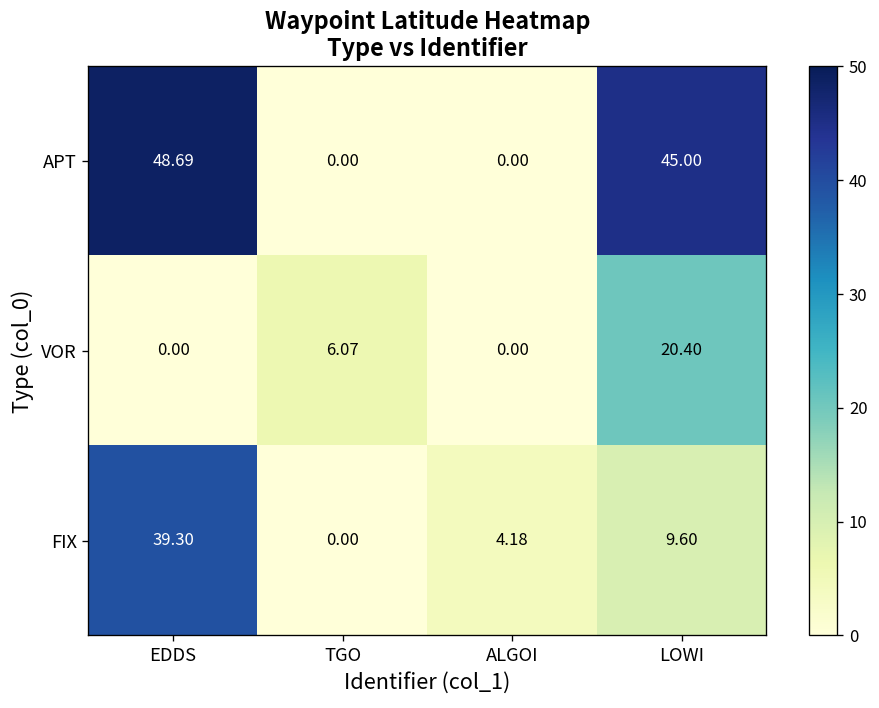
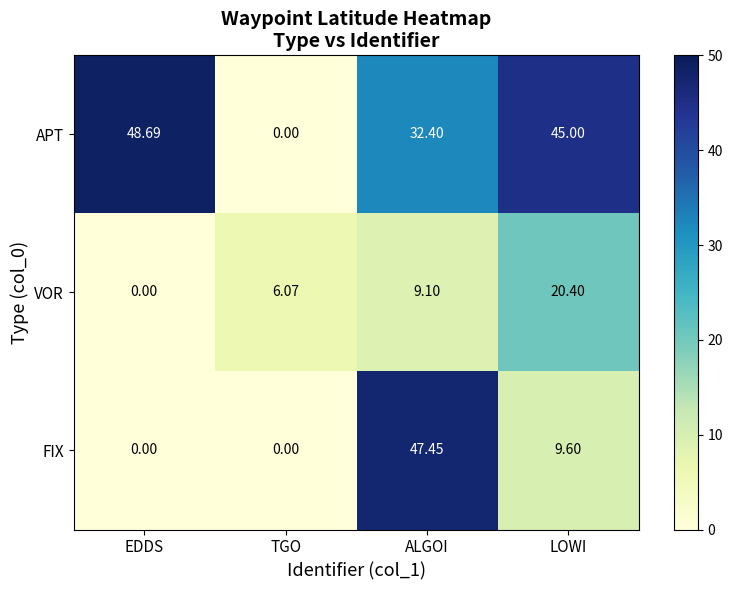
APT, ALGOI: 0.00 -> 32.40
VOR, ALGOI: 0.00 -> 9.10
FIX, EDDS: 39.30 -> 0.00
FIX, ALGOI: 4.18 -> 47.45
